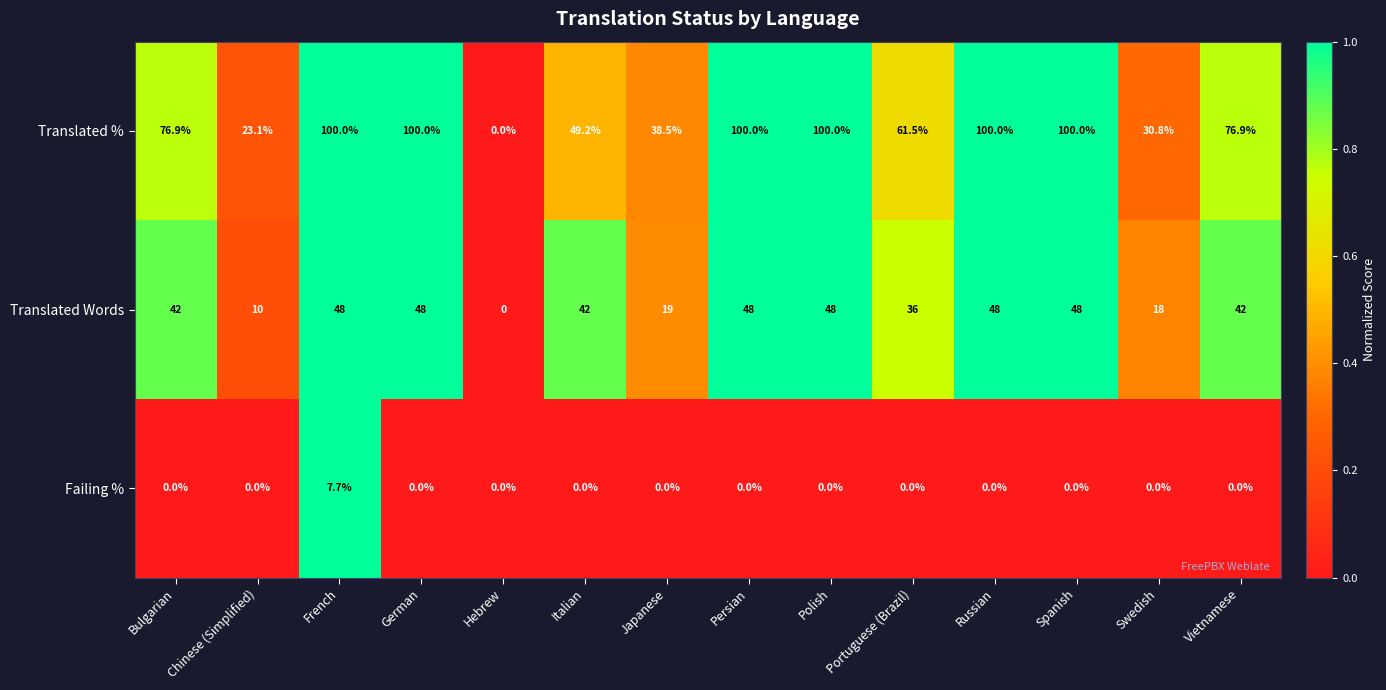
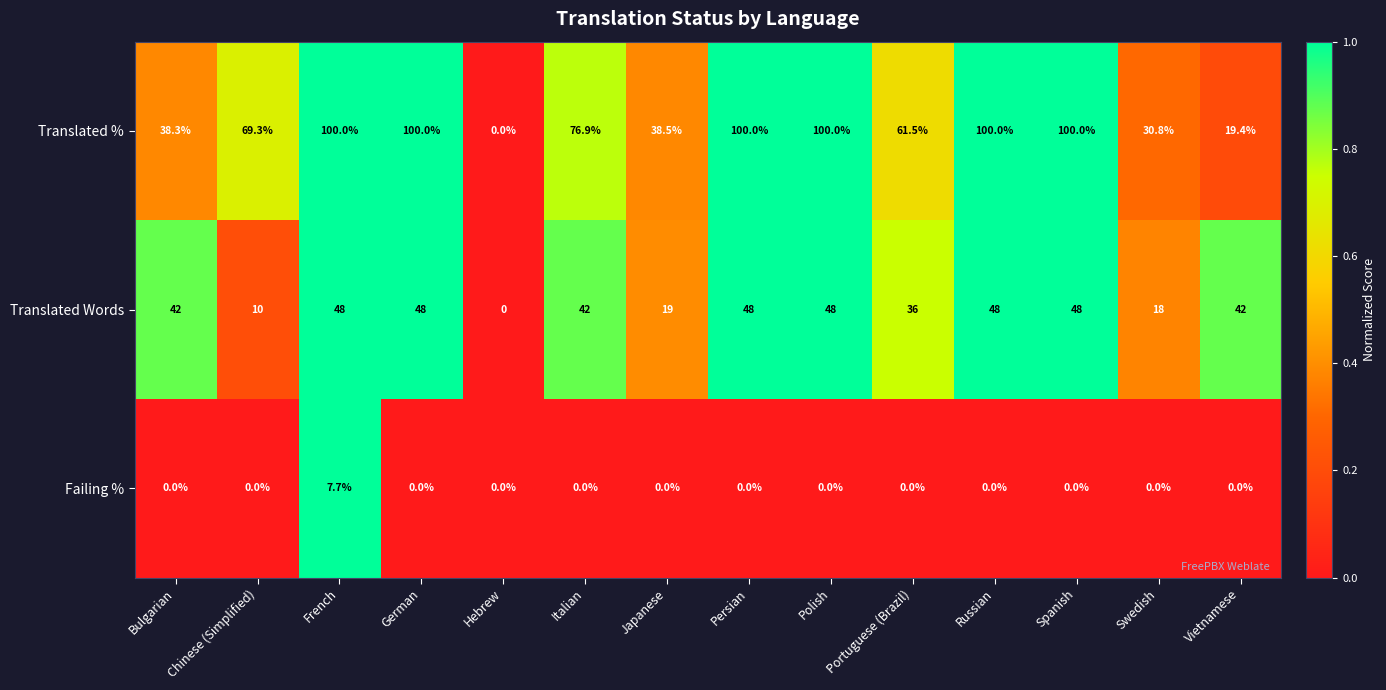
Translated %, Bulgarian: 76.9% -> 38.3%
Translated %, Chinese (Simplified): 23.1% -> 69.3%
Translated %, Italian: 49.2% -> 76.9%
Translated %, Vietnamese: 76.9% -> 19.4%
